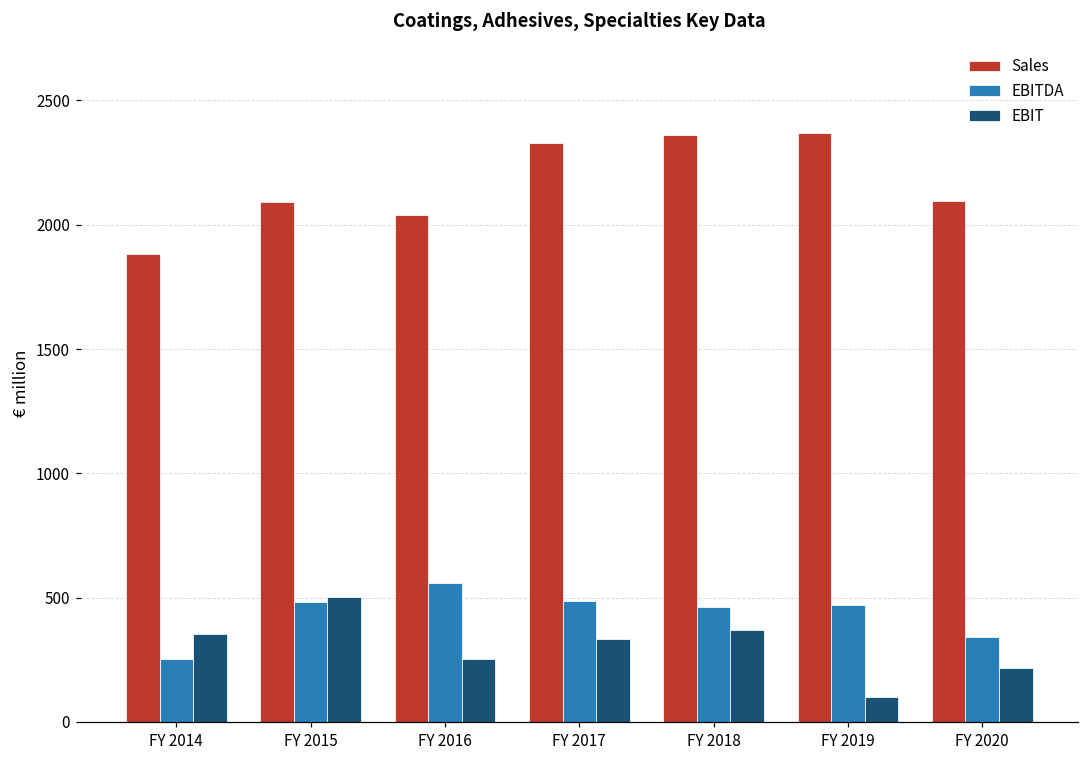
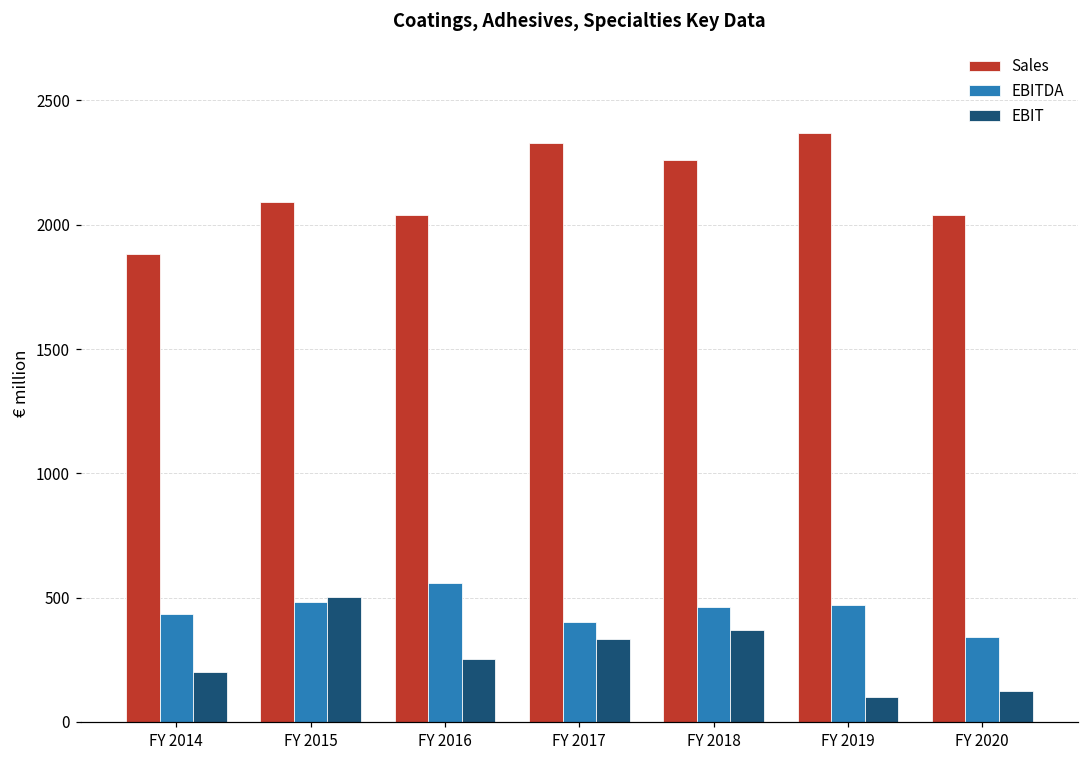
EBITDA, FY 2014: 250 -> 440
EBIT, FY 2014: 350 -> 200
EBITDA, FY 2017: 490 -> 400
Sales, FY 2018: 2360 -> 2260
Sales, FY 2020: 2100 -> 2040
EBIT, FY 2020: 220 -> 130
